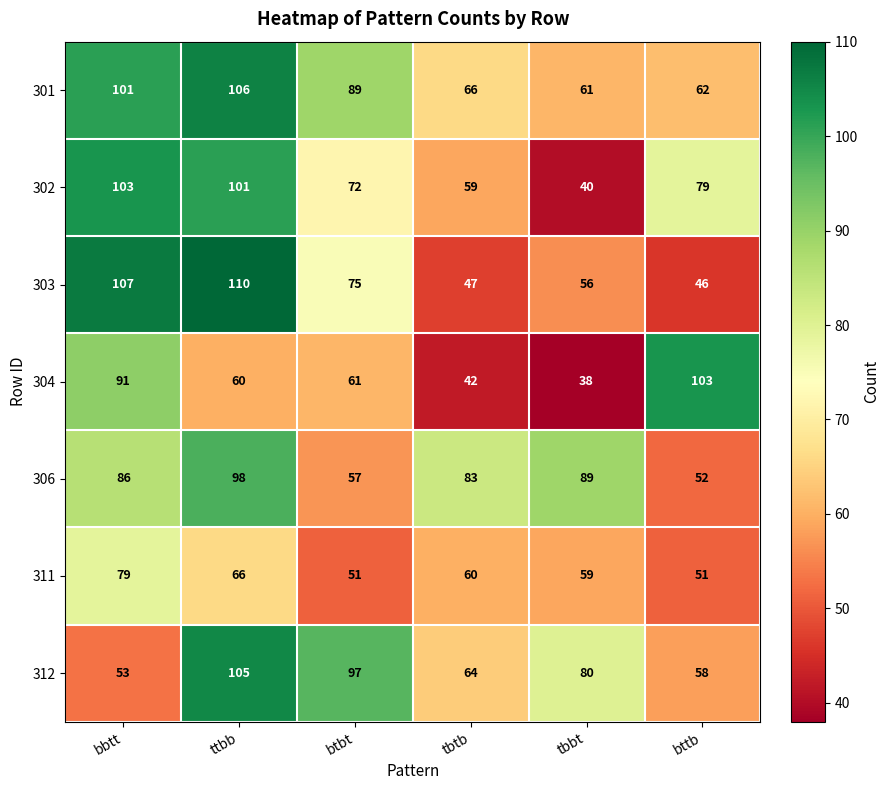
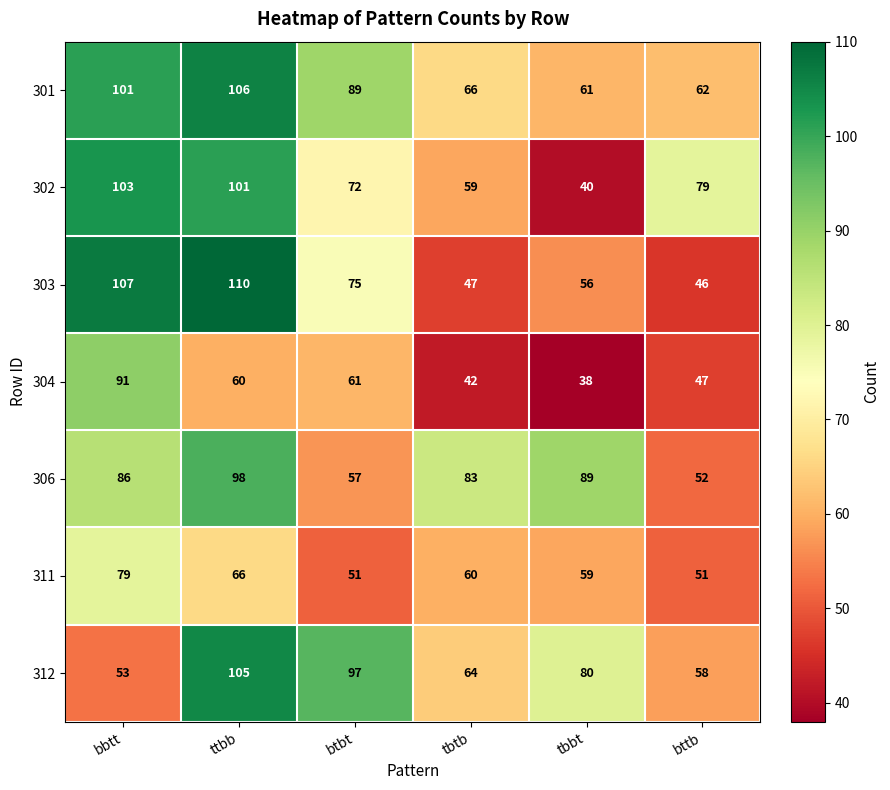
304, bttb: 103 -> 47
